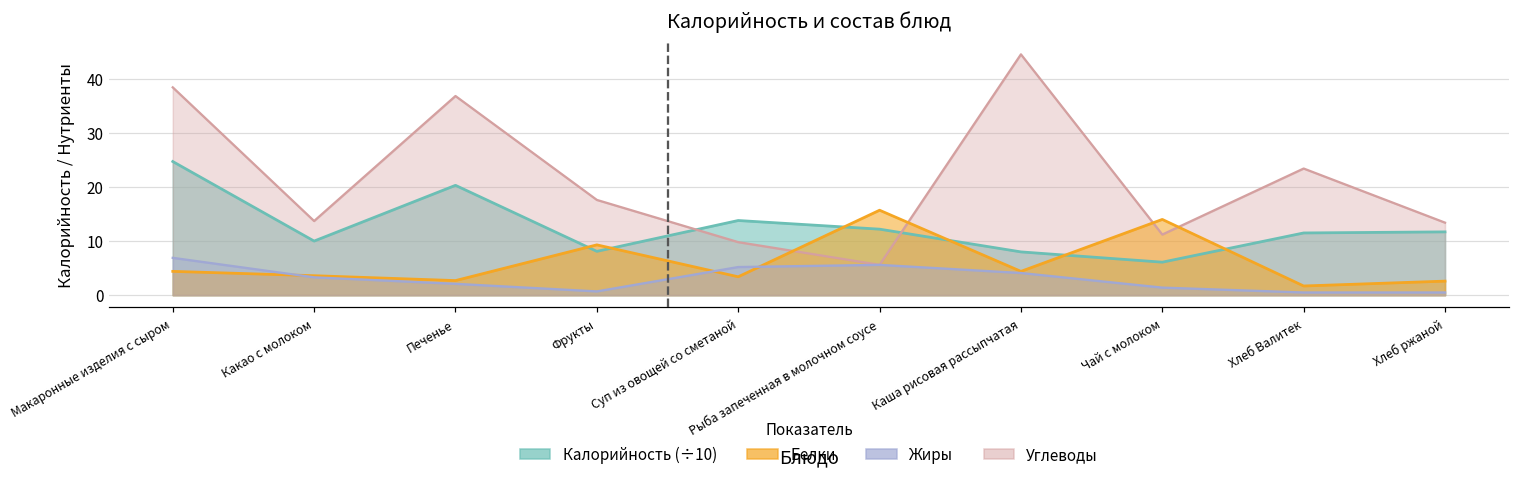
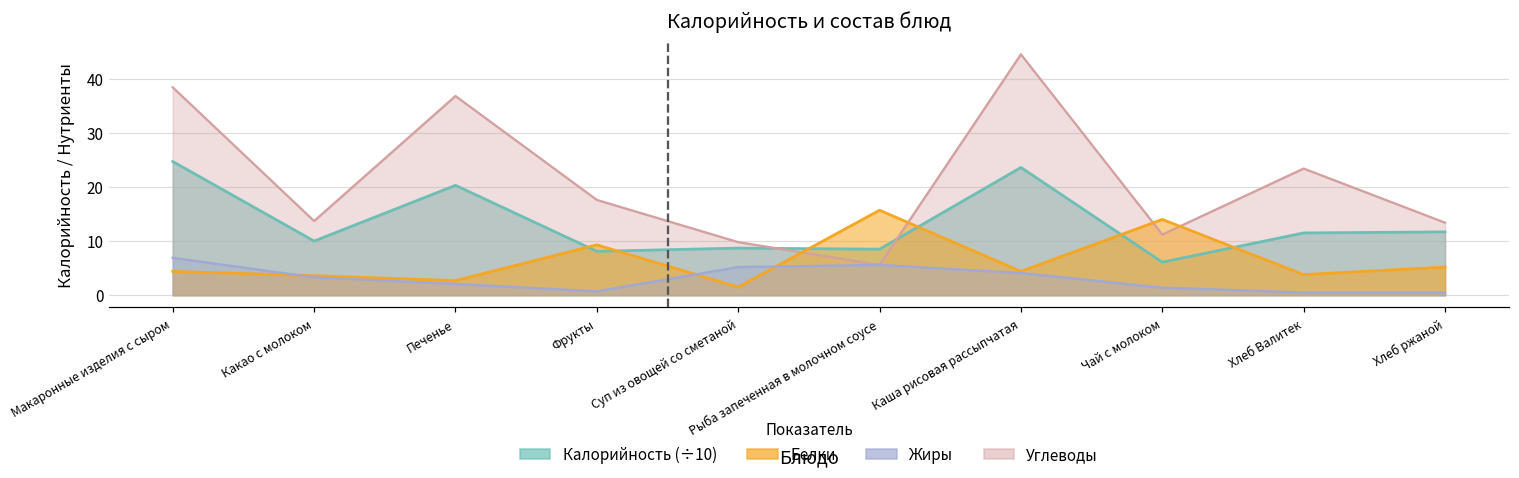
Калорийность (÷10), Суп из овощей со сметаной: 14 -> 9
Белки, Суп из овощей со сметаной: 3 -> 2
Калорийность (÷10), Рыба запеченная в молочном соусе: 12 -> 9
Калорийность (÷10), Каша рисовая рассыпчатая: 8 -> 24
Белки, Хлеб Валитек: 2 -> 4
Белки, Хлеб ржаной: 3 -> 5
